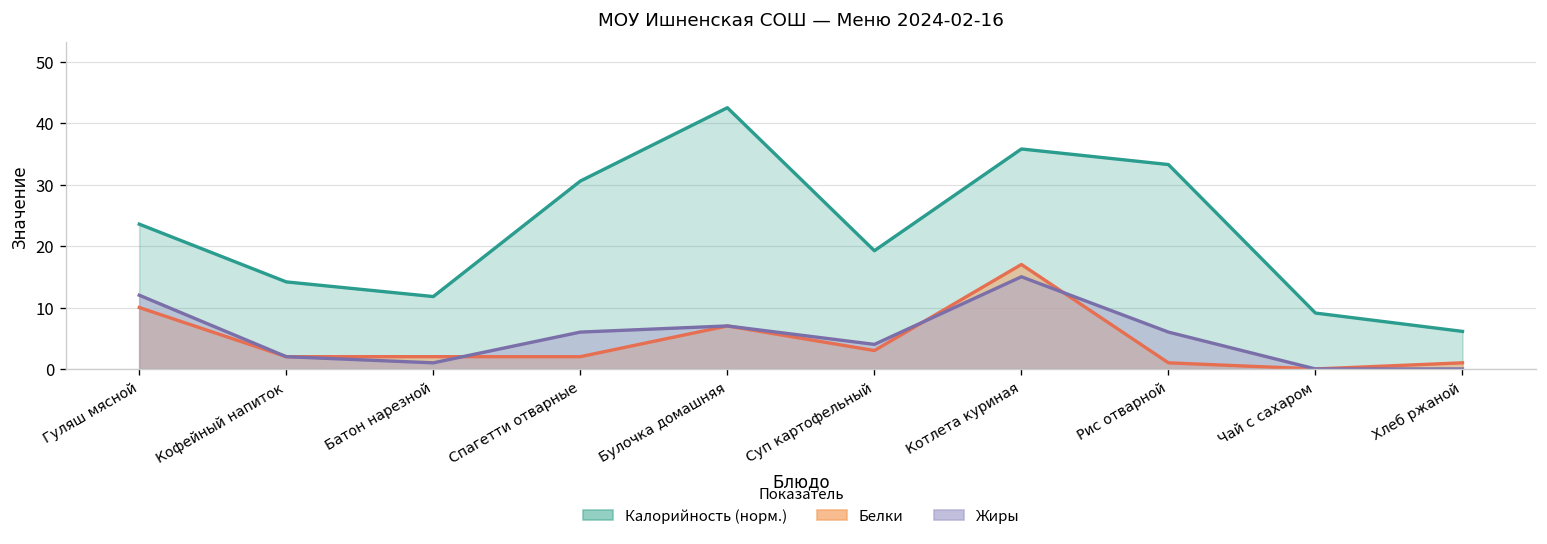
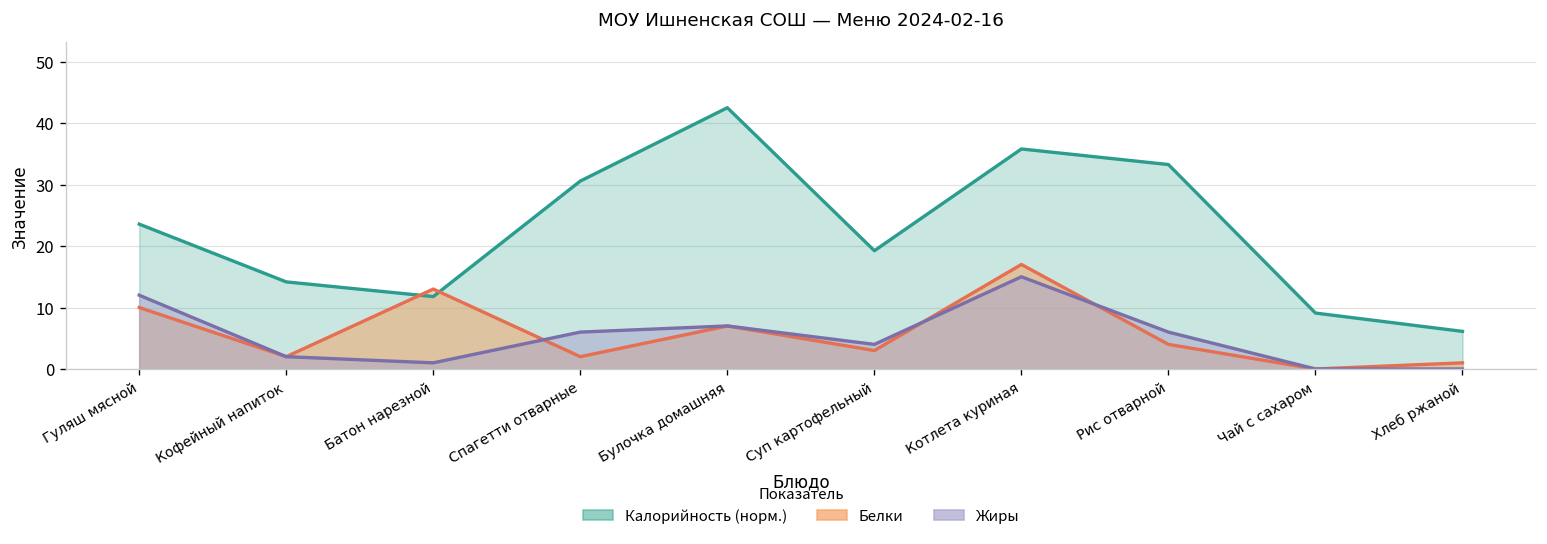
Белки, Батон нарезной: 2 -> 13
Белки, Рис отварной: 1 -> 4
